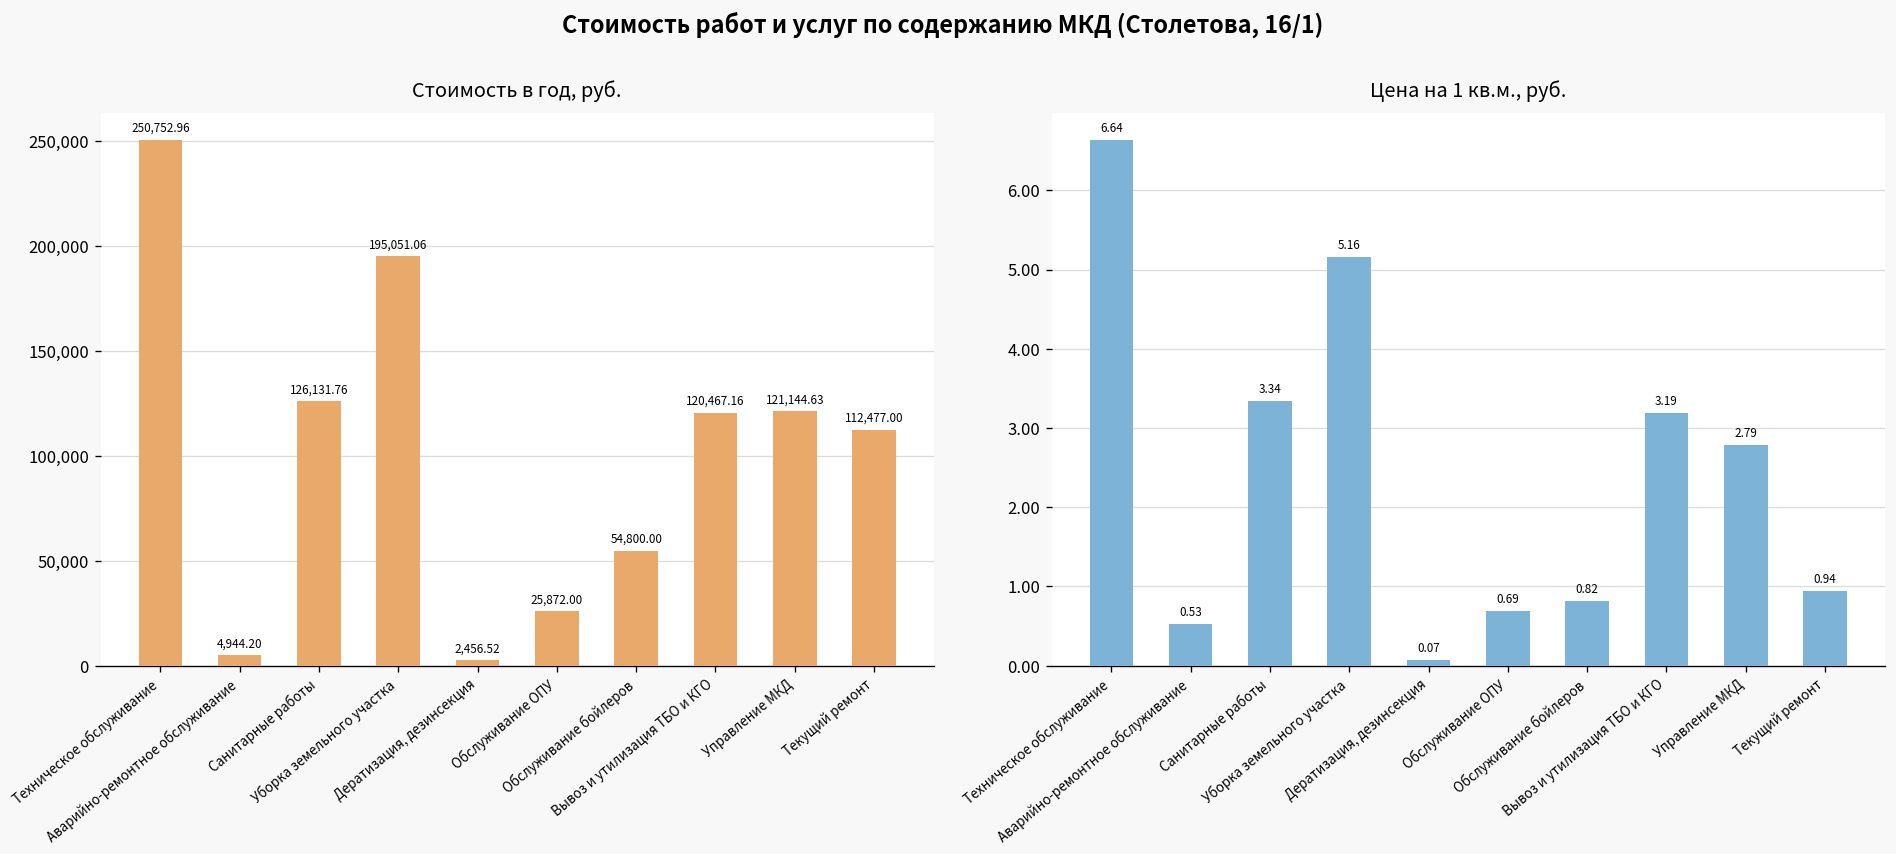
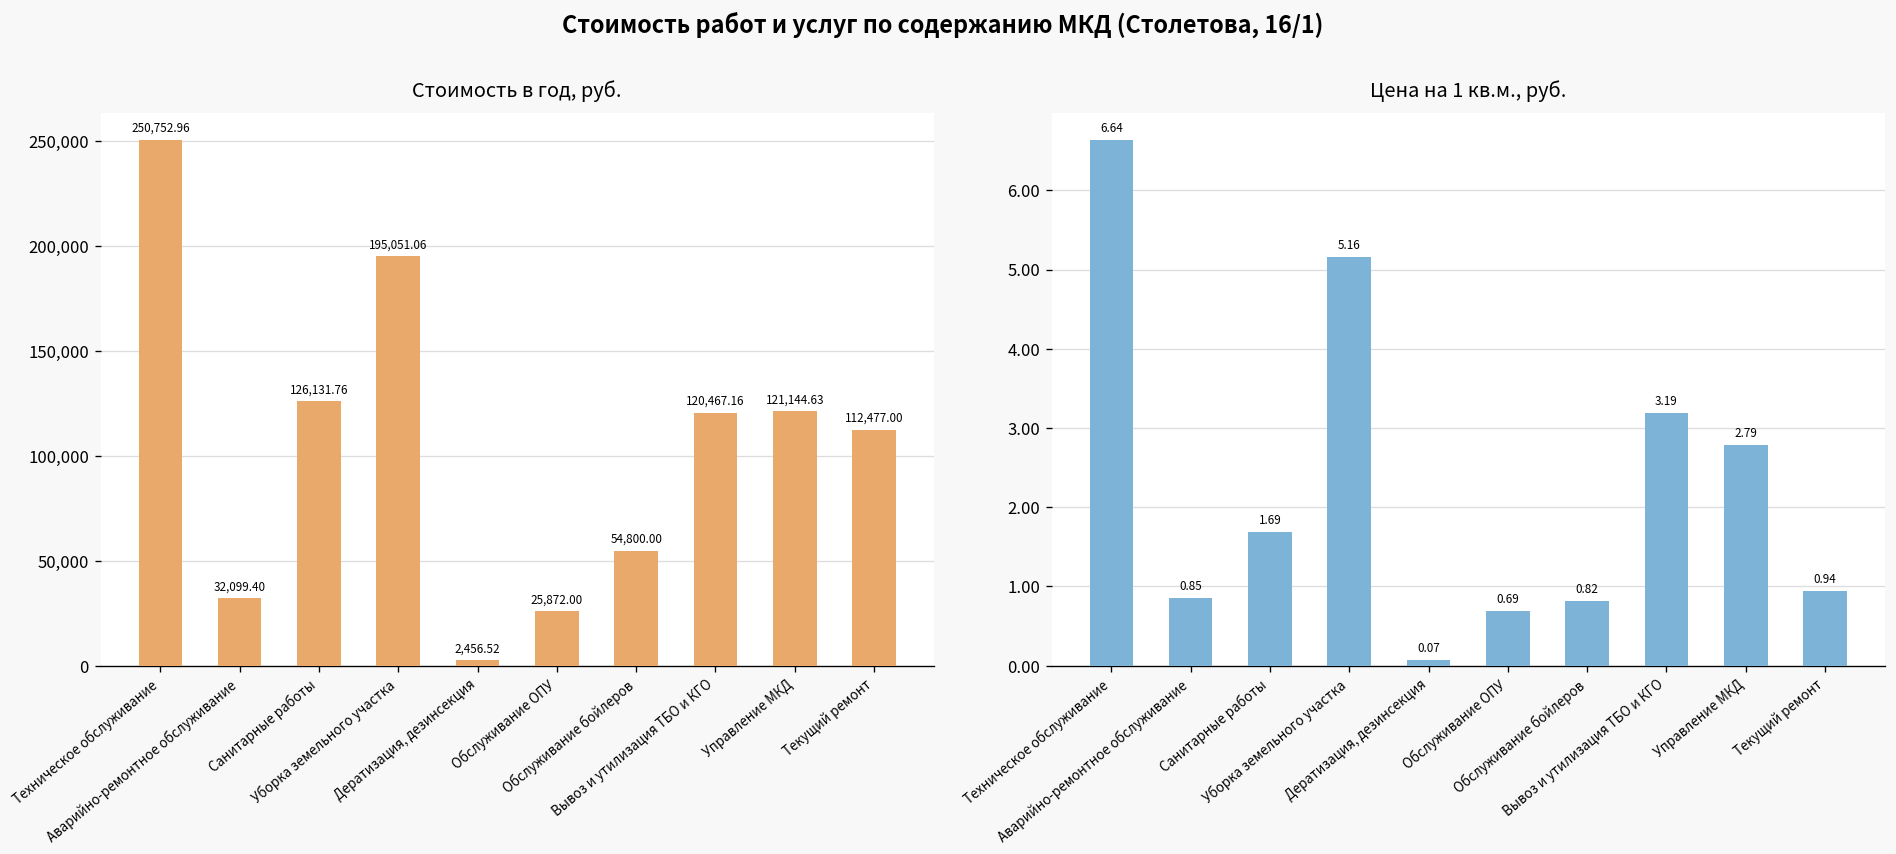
Стоимость в год, руб., Аварийно-ремонтное обслуживание: 4,944.20 -> 32,099.40
Цена на 1 кв.м., руб., Аварийно-ремонтное обслуживание: 0.53 -> 0.85
Цена на 1 кв.м., руб., Санитарные работы: 3.34 -> 1.69
